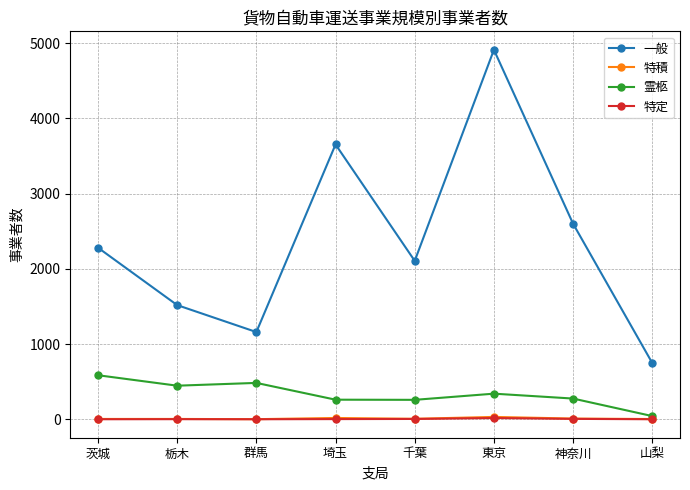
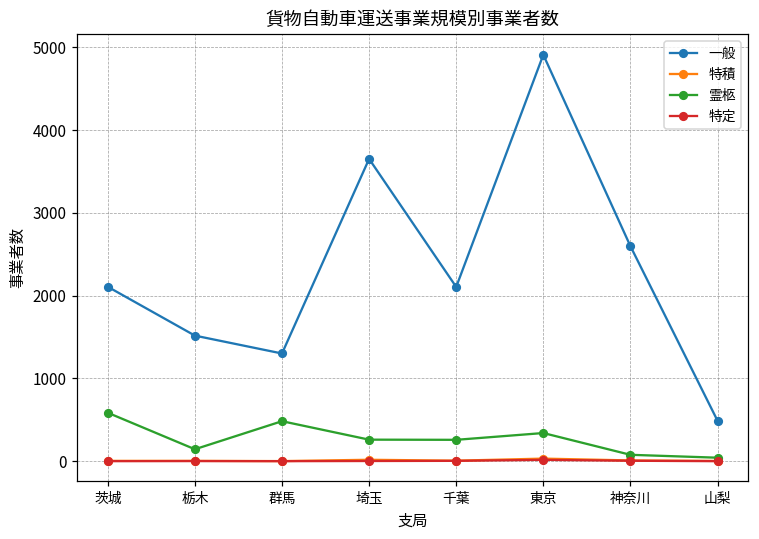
一般, 茨城: 2300 -> 2100
霊柩, 栃木: 400 -> 100
一般, 群馬: 1200 -> 1300
霊柩, 神奈川: 300 -> 100
一般, 山梨: 700 -> 500
